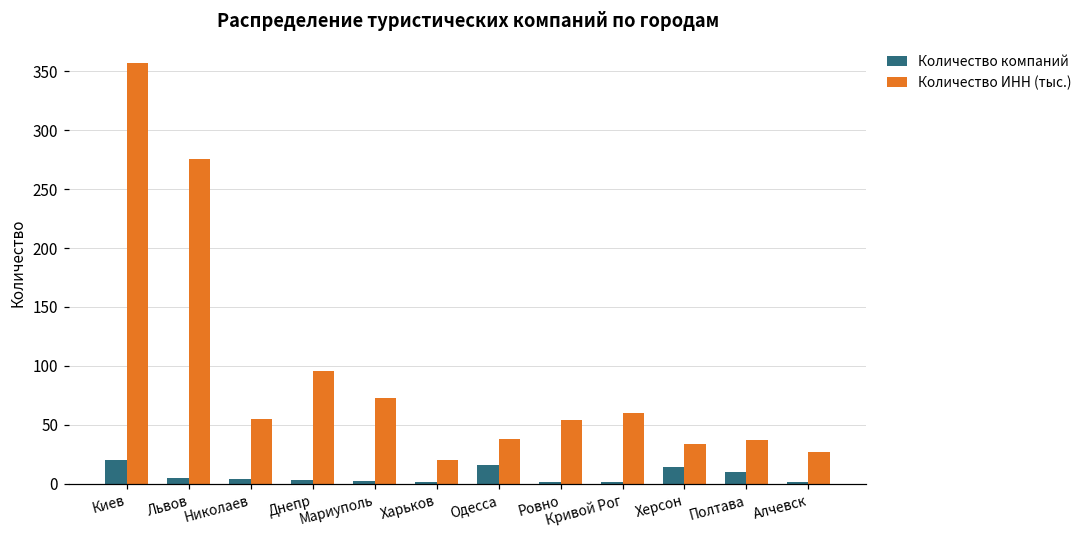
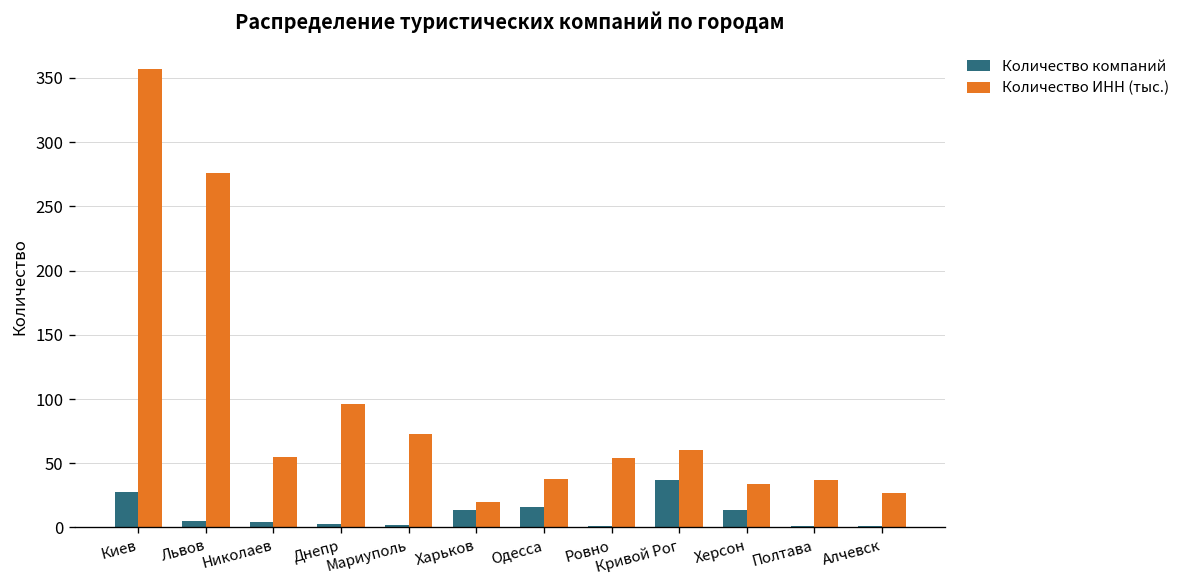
Количество компаний, Киев: 20 -> 28
Количество компаний, Харьков: 1 -> 14
Количество компаний, Кривой Рог: 1 -> 37
Количество компаний, Полтава: 10 -> 1
